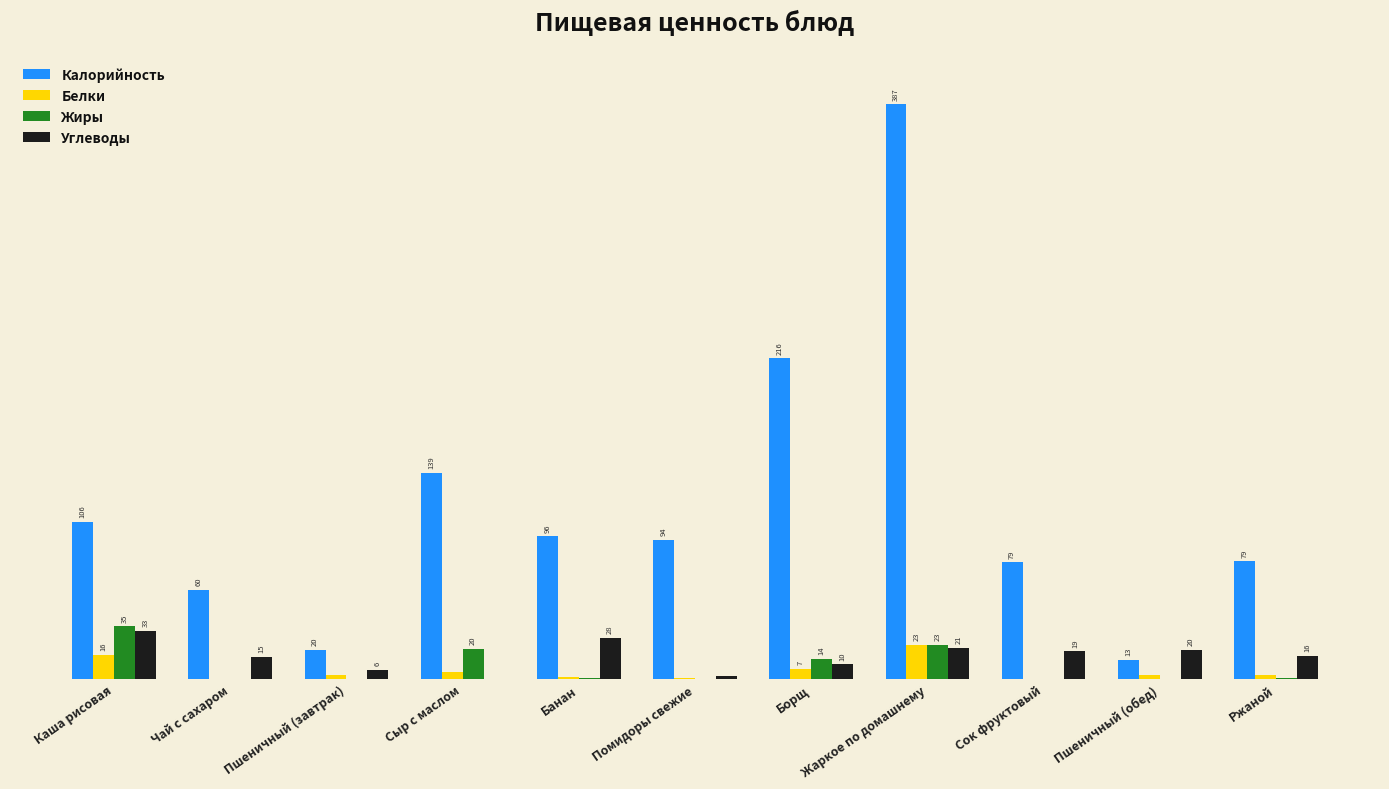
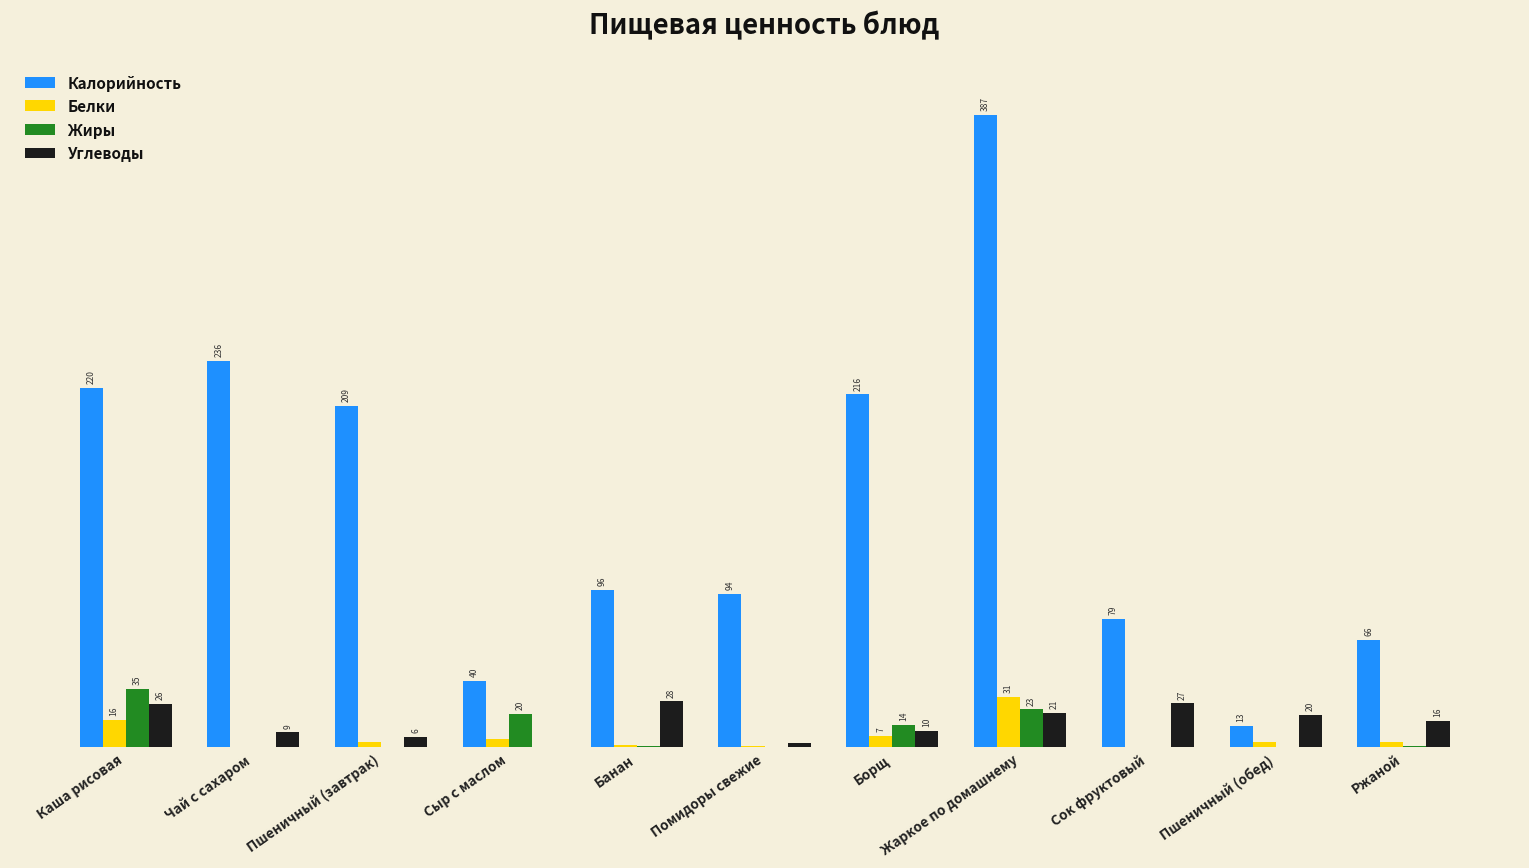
Калорийность, Каша рисовая: 106 -> 220
Углеводы, Каша рисовая: 33 -> 26
Калорийность, Чай с сахаром: 60 -> 236
Углеводы, Чай с сахаром: 15 -> 9
Калорийность, Пшеничный (завтрак): 20 -> 209
Калорийность, Сыр с маслом: 139 -> 40
Белки, Жаркое по домашнему: 23 -> 31
Углеводы, Сок фруктовый: 19 -> 27
Калорийность, Ржаной: 79 -> 66
